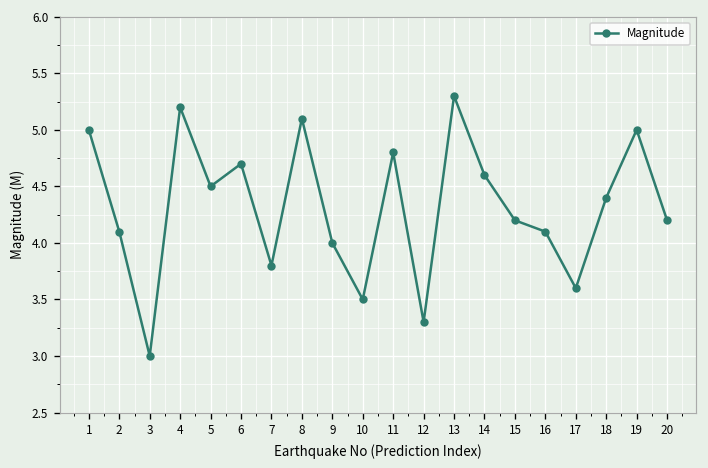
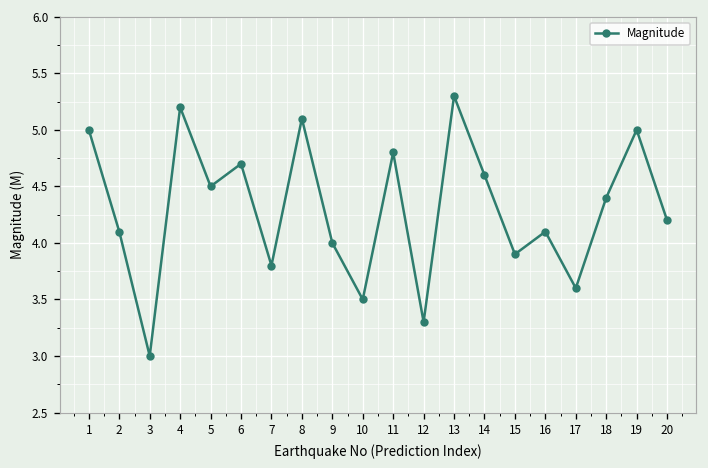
15: 4.2 -> 3.9
